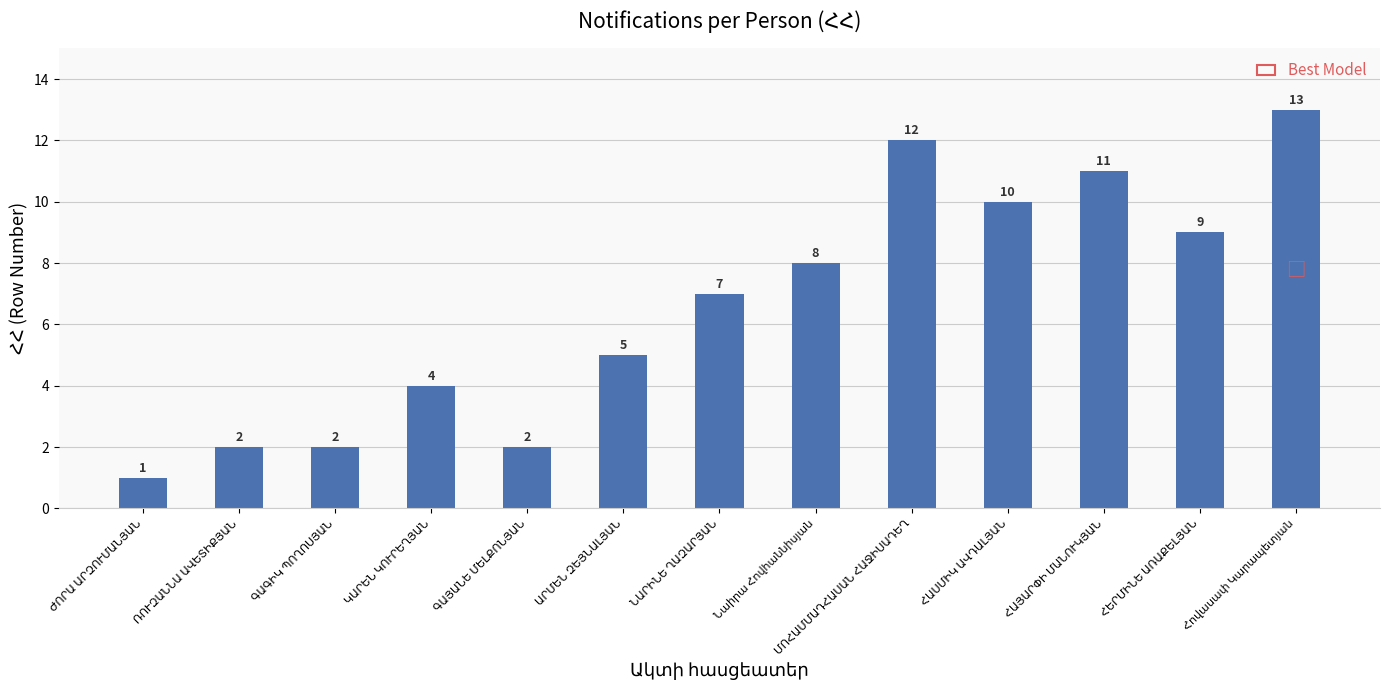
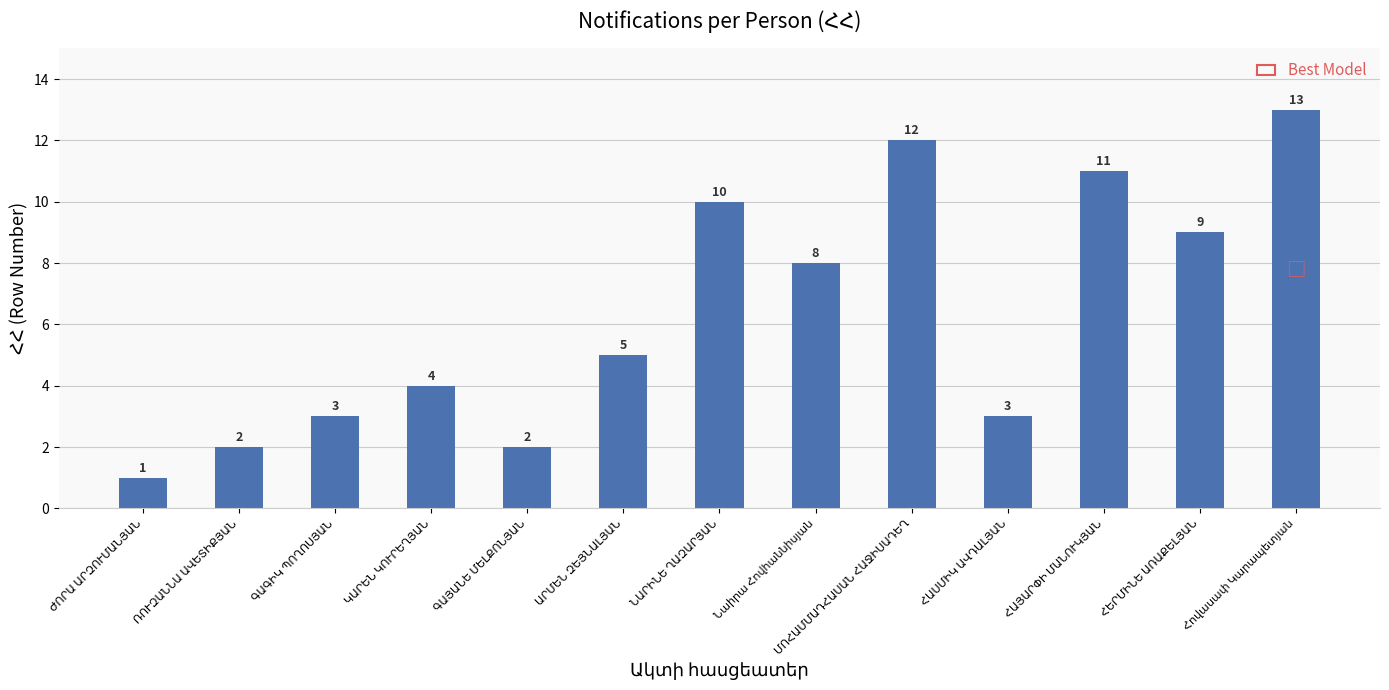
ԳԱԳԻԿ ՊՈՂՈՍՅԱՆ: 2 -> 3
ՆԱՐԻՆԵ ՂԱԶԱՐՅԱՆ: 7 -> 10
ՀԱՍՄԻԿ ԱՎԴԱԼՅԱՆ: 10 -> 3
